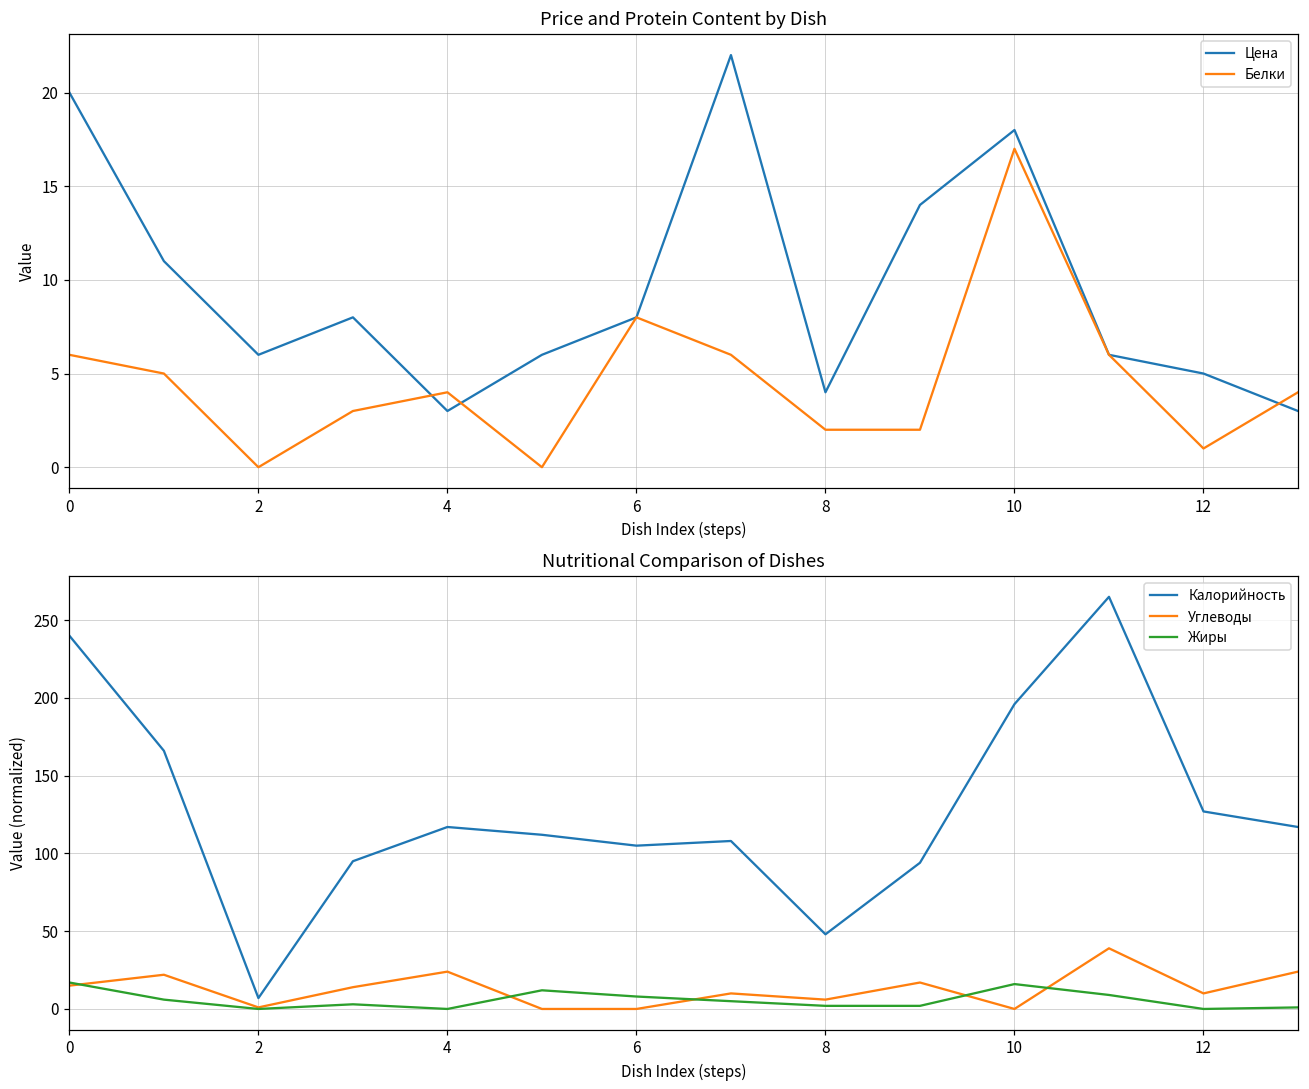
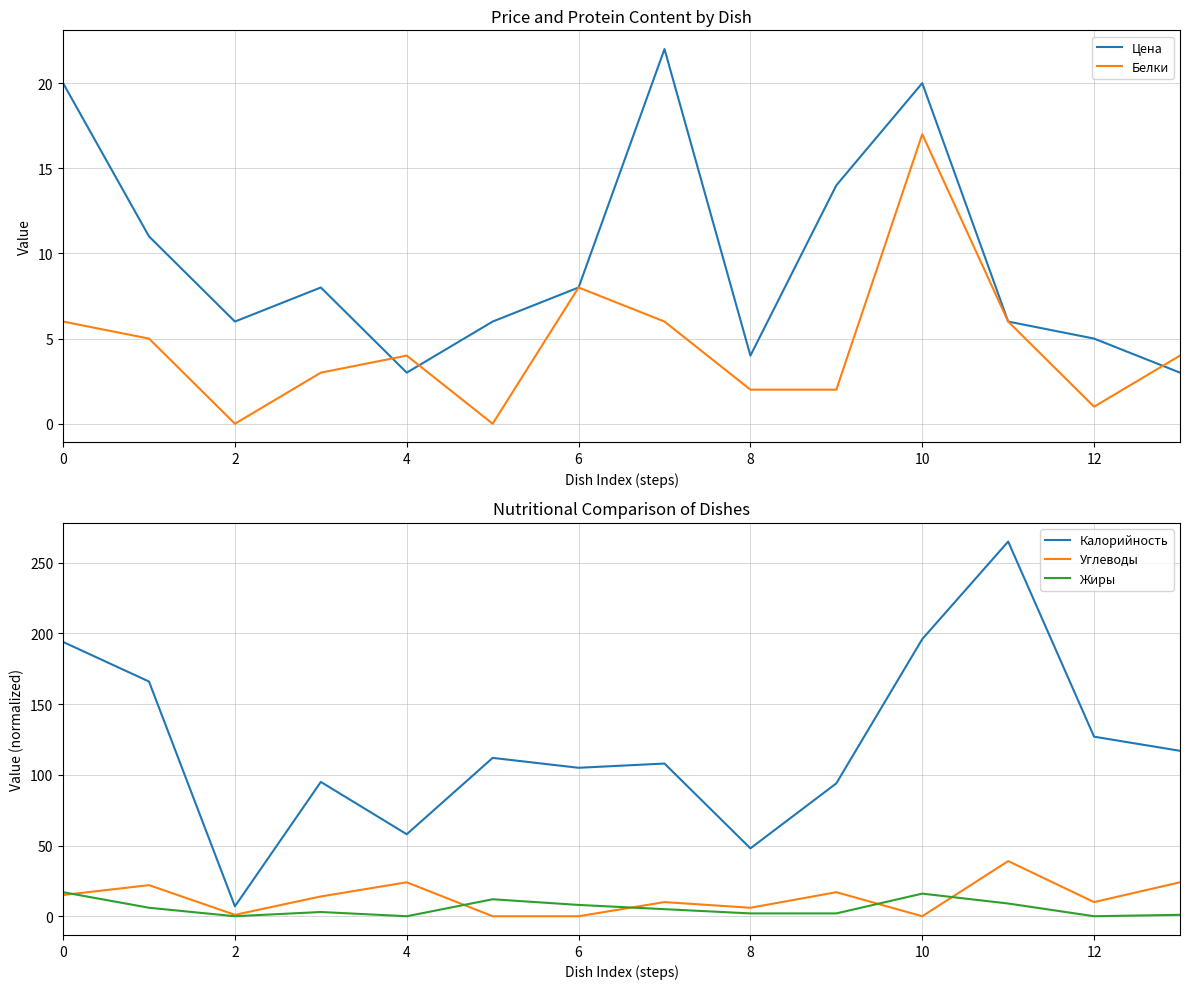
Price and Protein Content by Dish, Цена, 10: 18 -> 20
Nutritional Comparison of Dishes, Калорийность, 0: 240 -> 194
Nutritional Comparison of Dishes, Калорийность, 4: 117 -> 58
